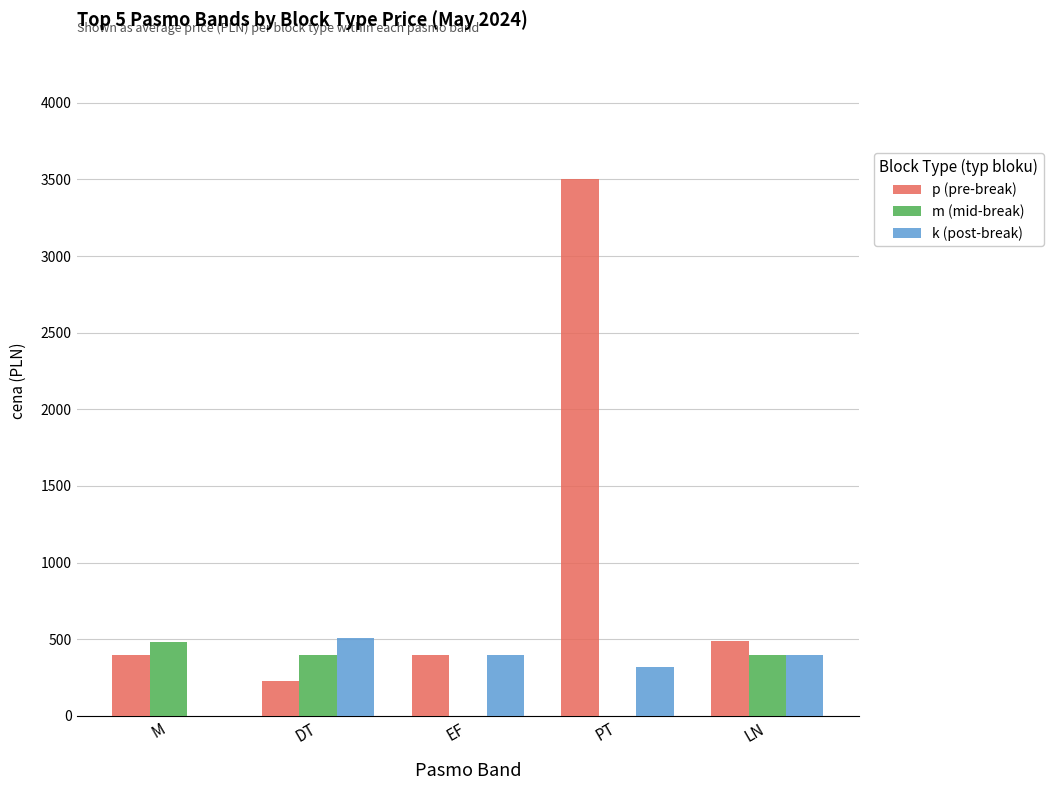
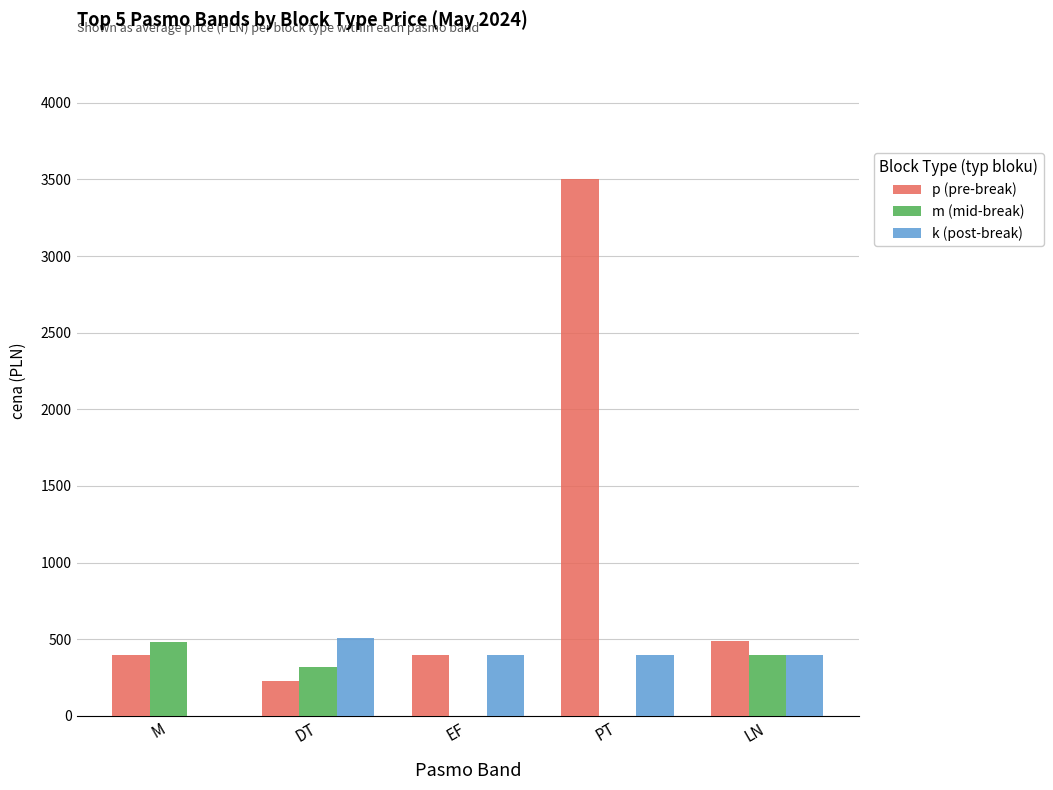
m (mid-break), DT: 400 -> 320
k (post-break), PT: 320 -> 400
